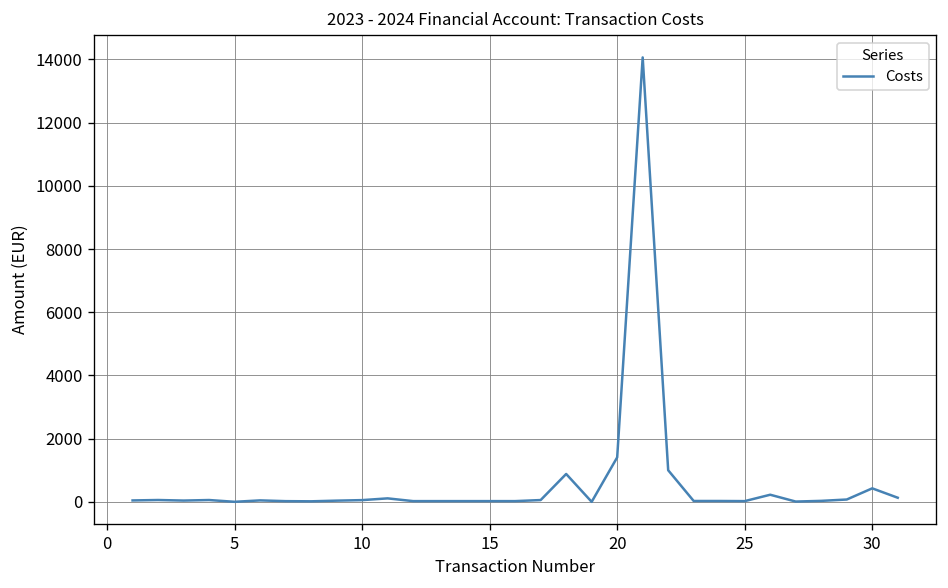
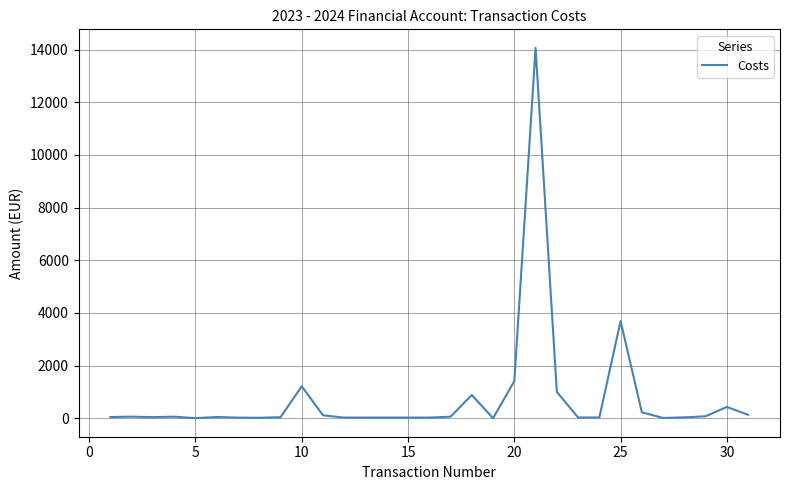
10: 100 -> 1200
25: 0 -> 3700
